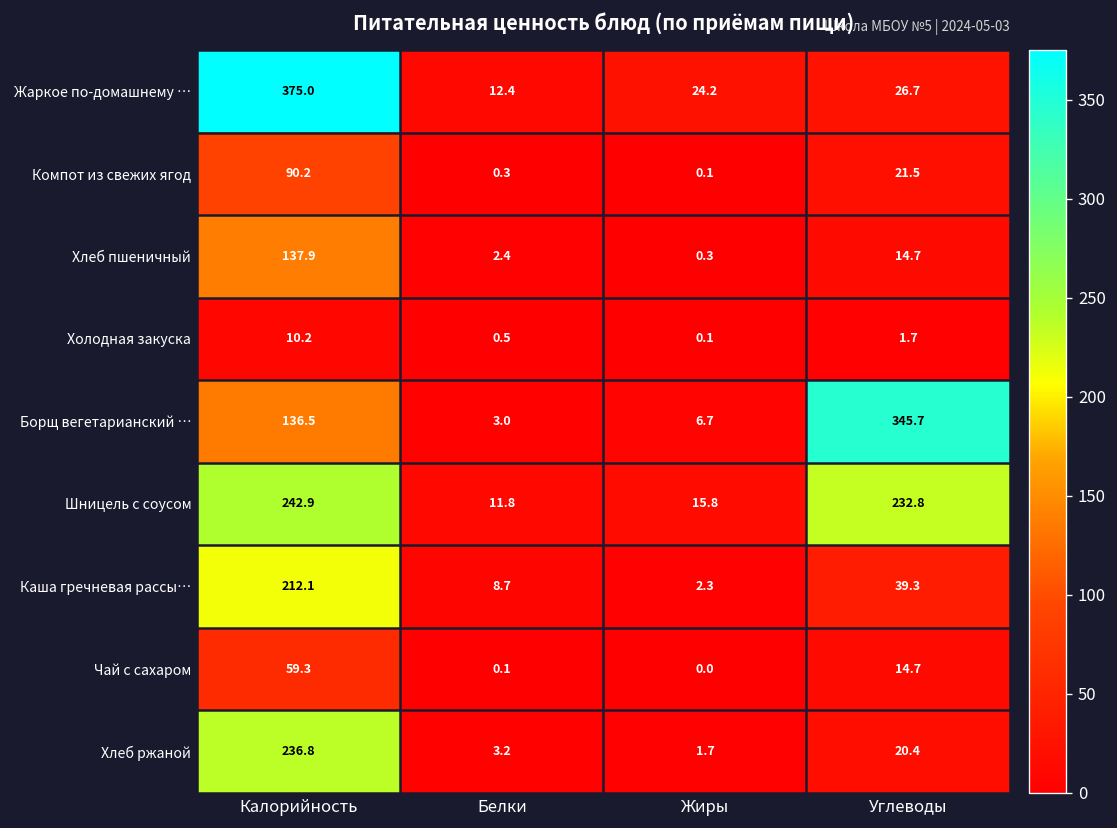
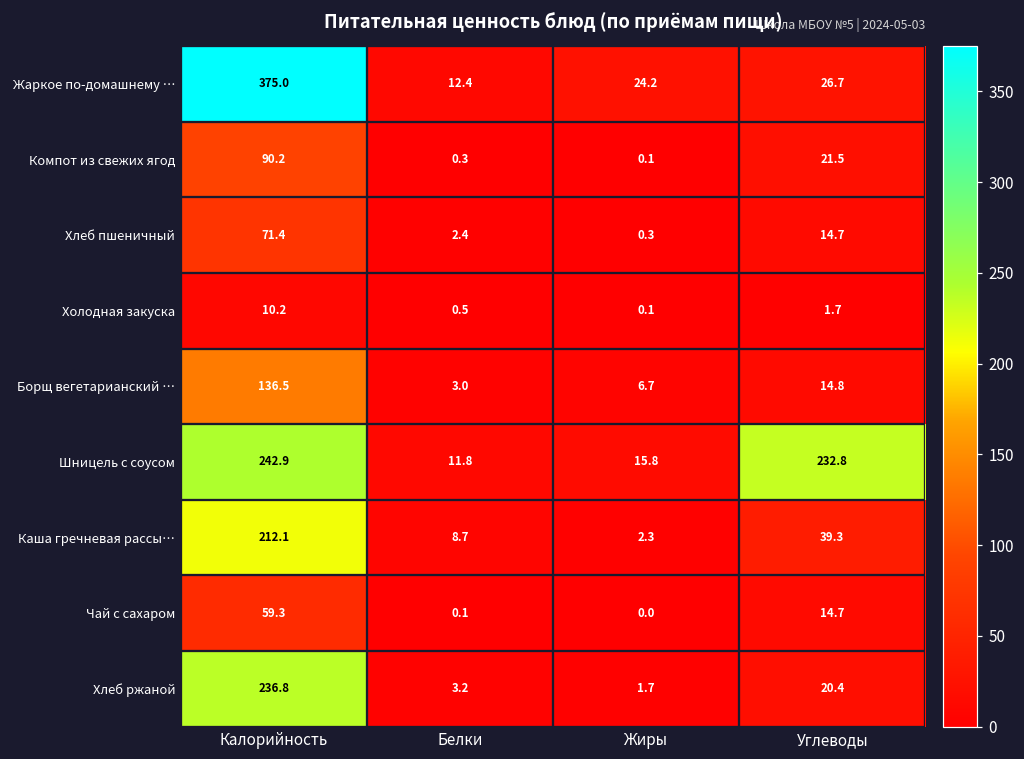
Хлеб пшеничный, Калорийность: 137.9 -> 71.4
Борщ вегетарианский …, Углеводы: 345.7 -> 14.8
